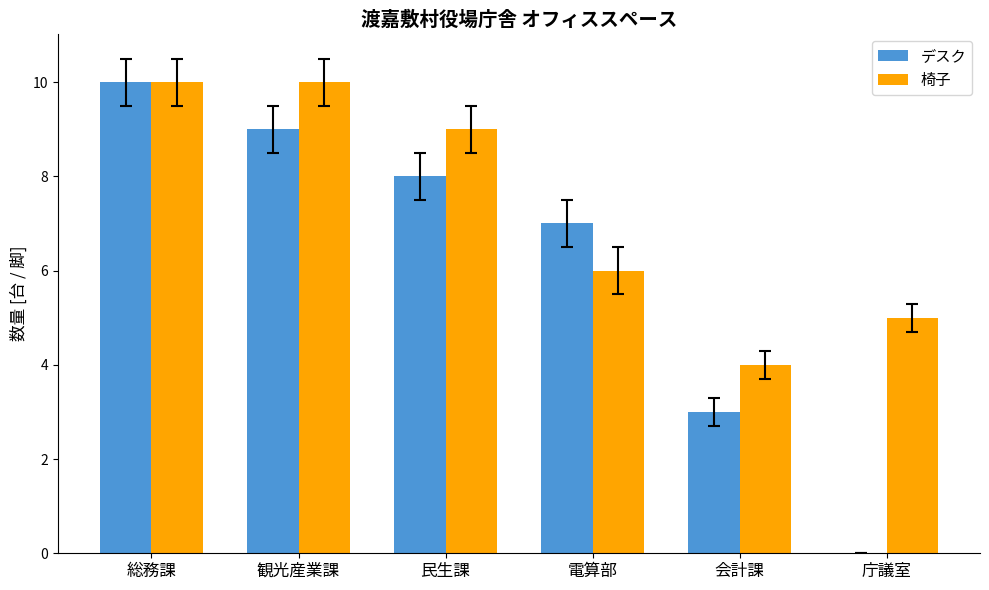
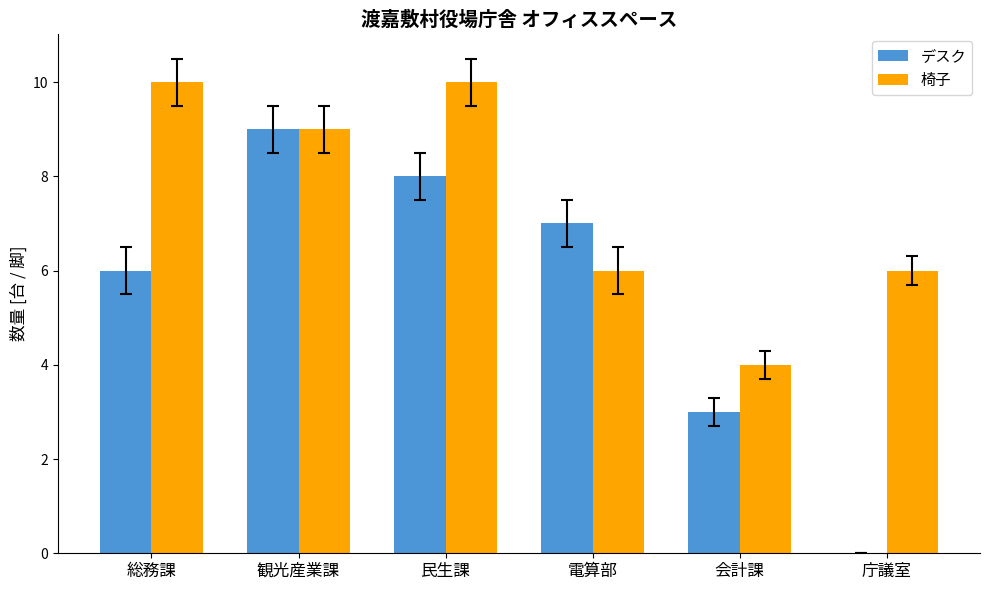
デスク, 総務課: 10 -> 6
椅子, 観光産業課: 10 -> 9
椅子, 民生課: 9 -> 10
椅子, 庁議室: 5 -> 6
